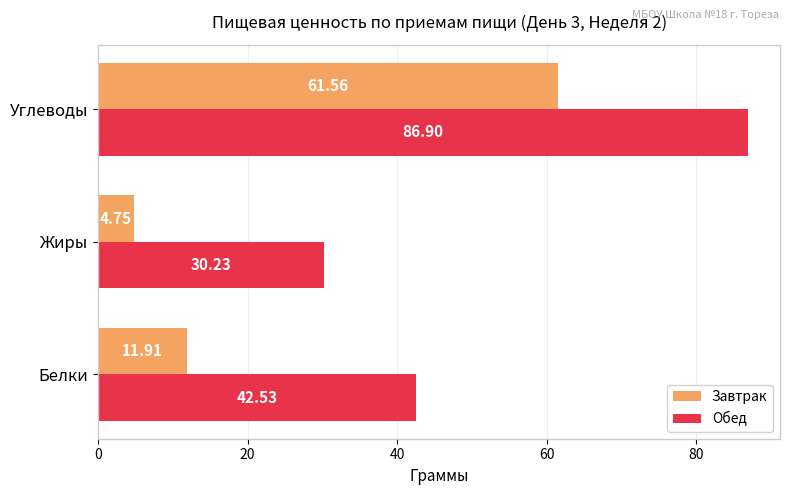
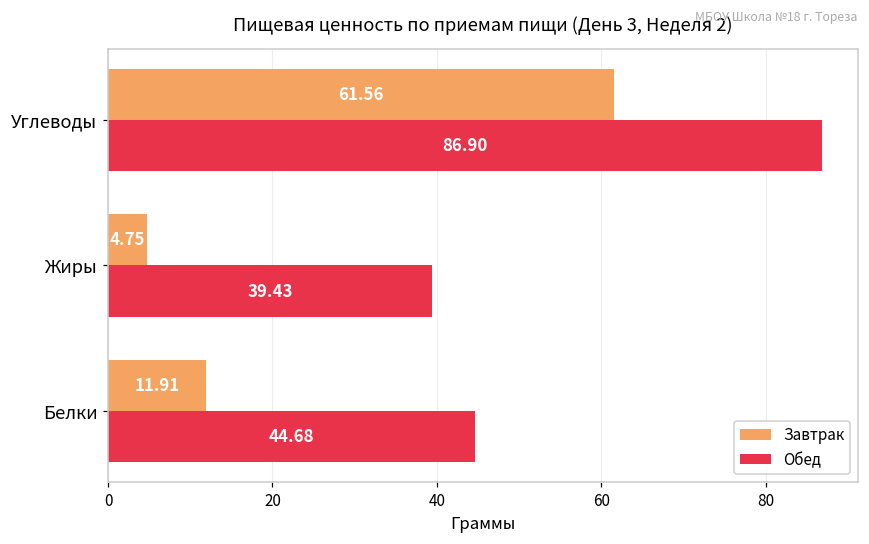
Обед, Жиры: 30.23 -> 39.43
Обед, Белки: 42.53 -> 44.68
